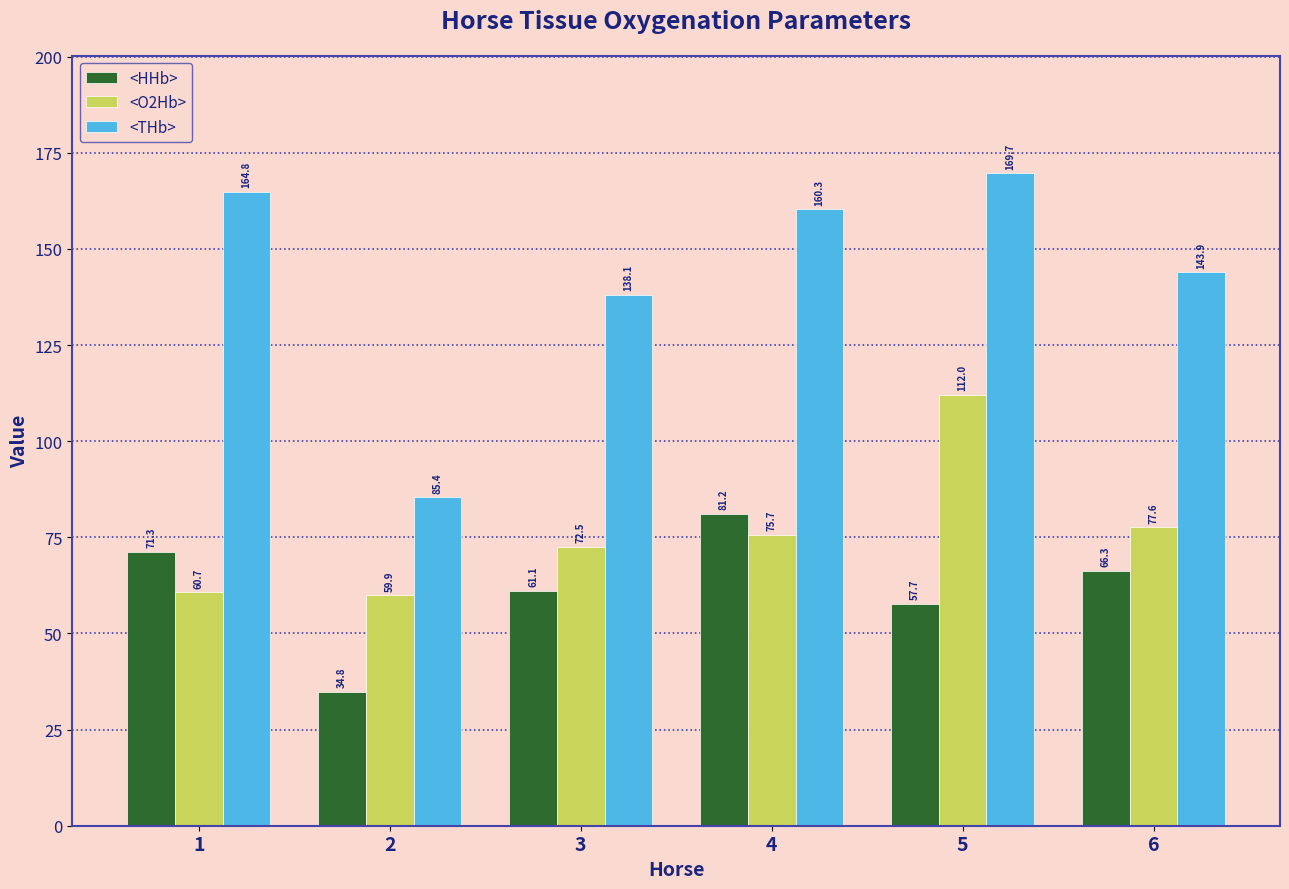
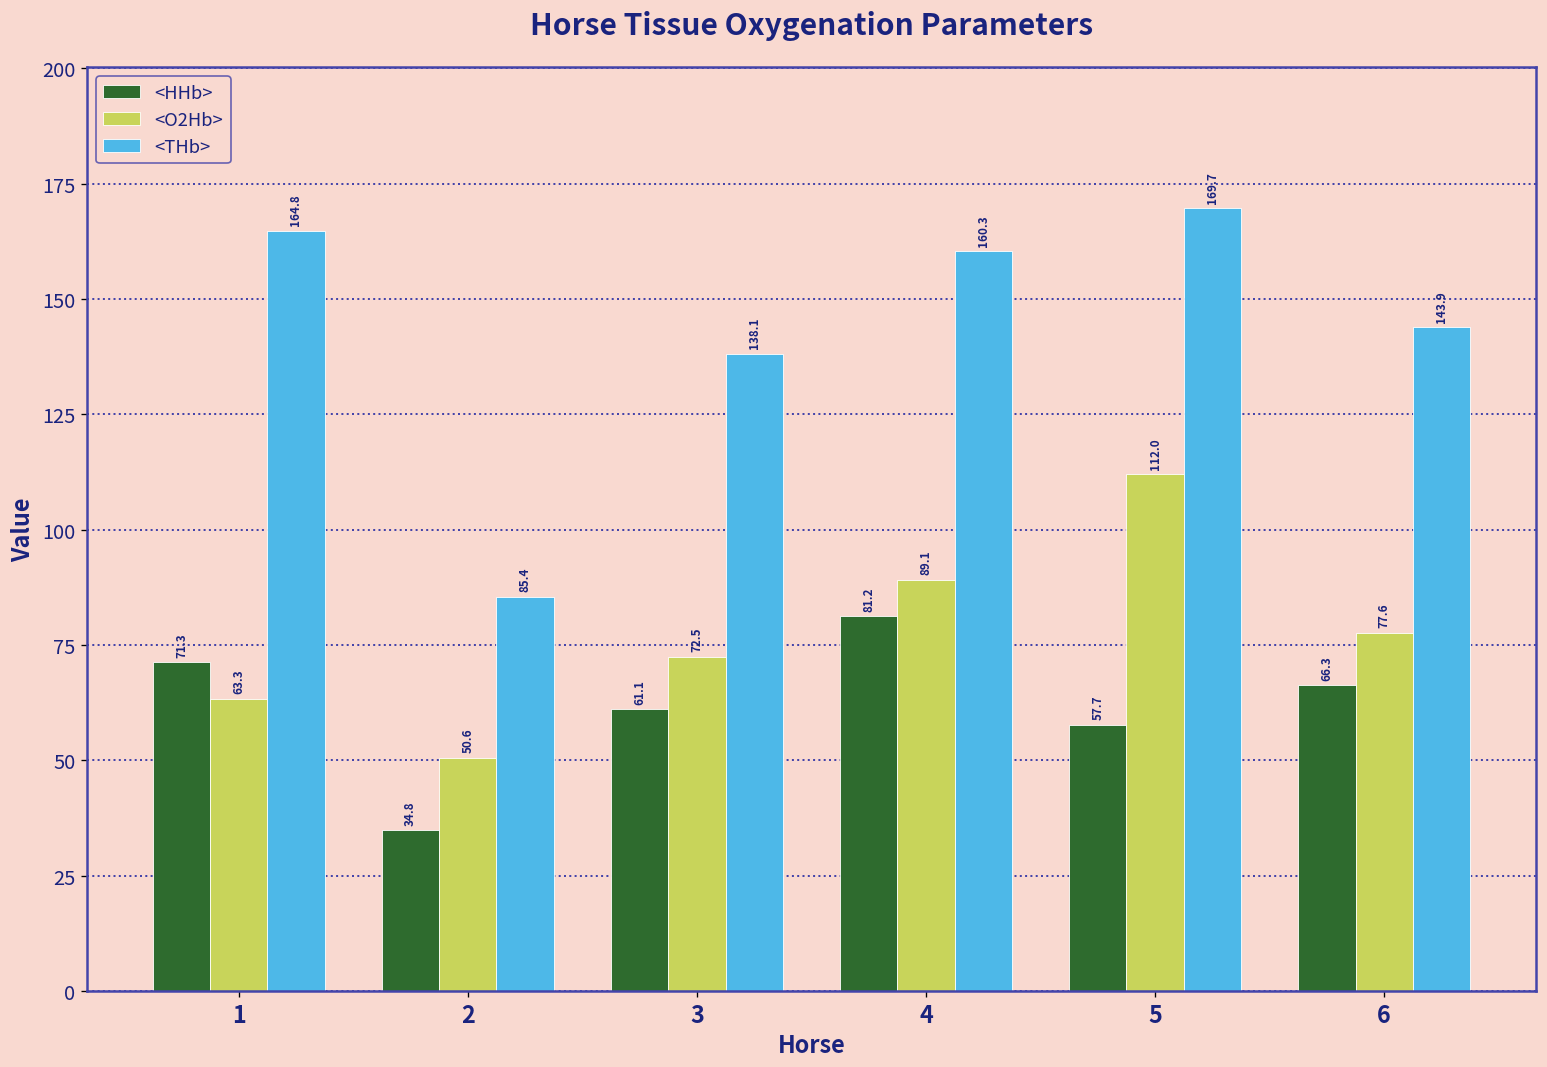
<O2Hb>, 1: 60.7 -> 63.3
<O2Hb>, 2: 59.9 -> 50.6
<O2Hb>, 4: 75.7 -> 89.1
